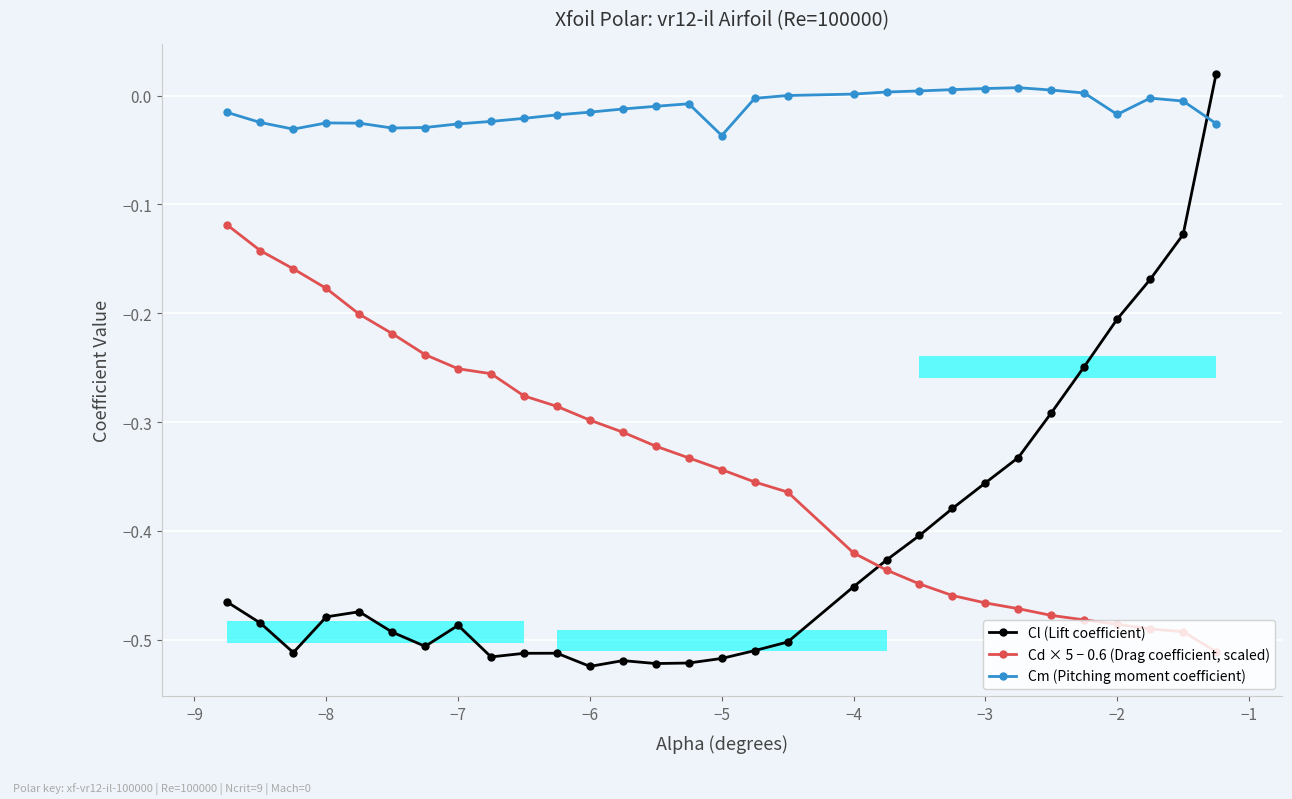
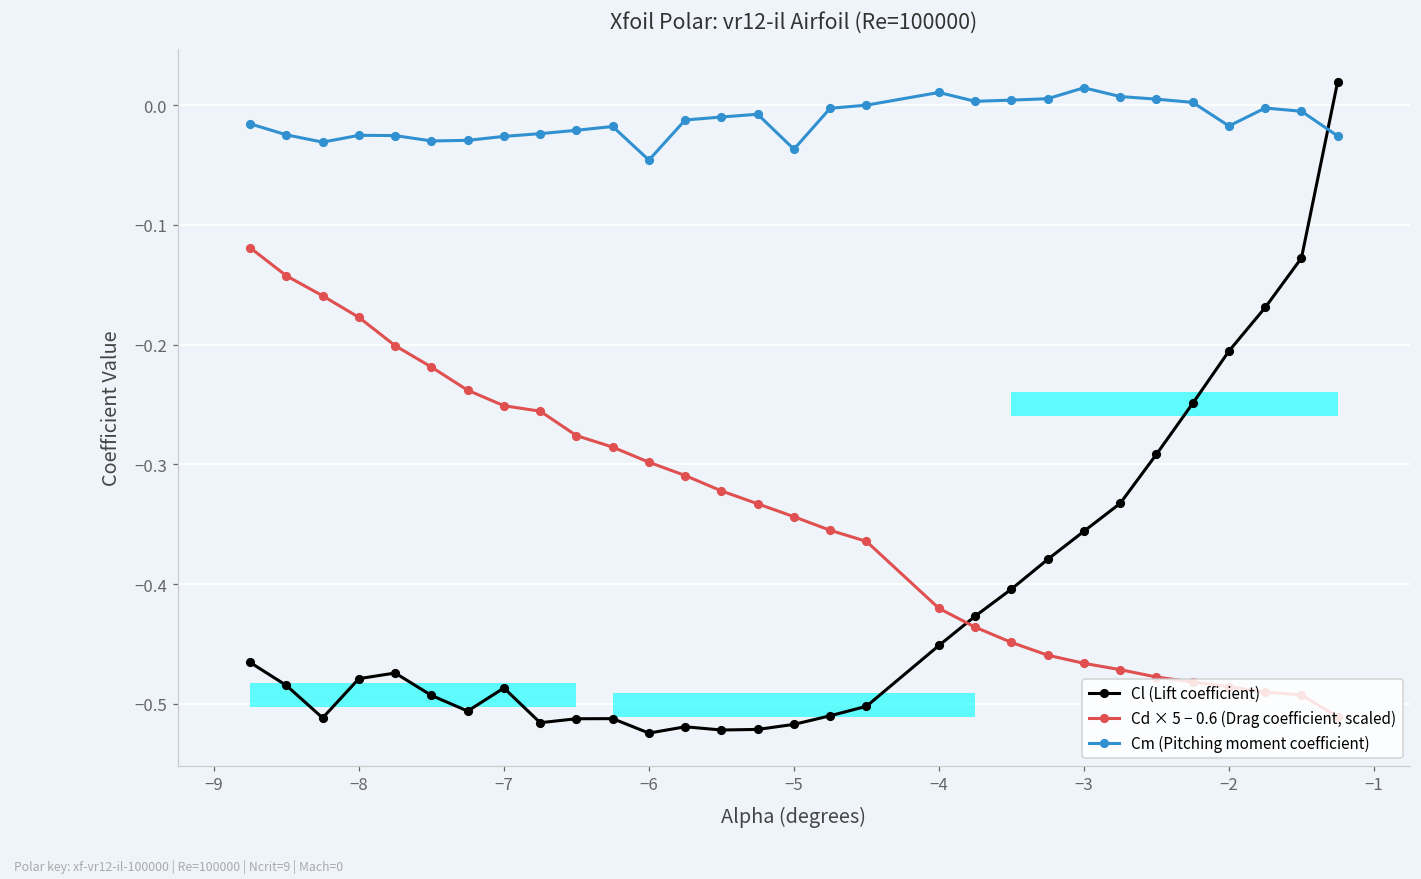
Cm (Pitching moment coefficient), −6: -0.015 -> -0.046
Cm (Pitching moment coefficient), −4: 0.001 -> 0.011
Cm (Pitching moment coefficient), −3: 0.007 -> 0.015
